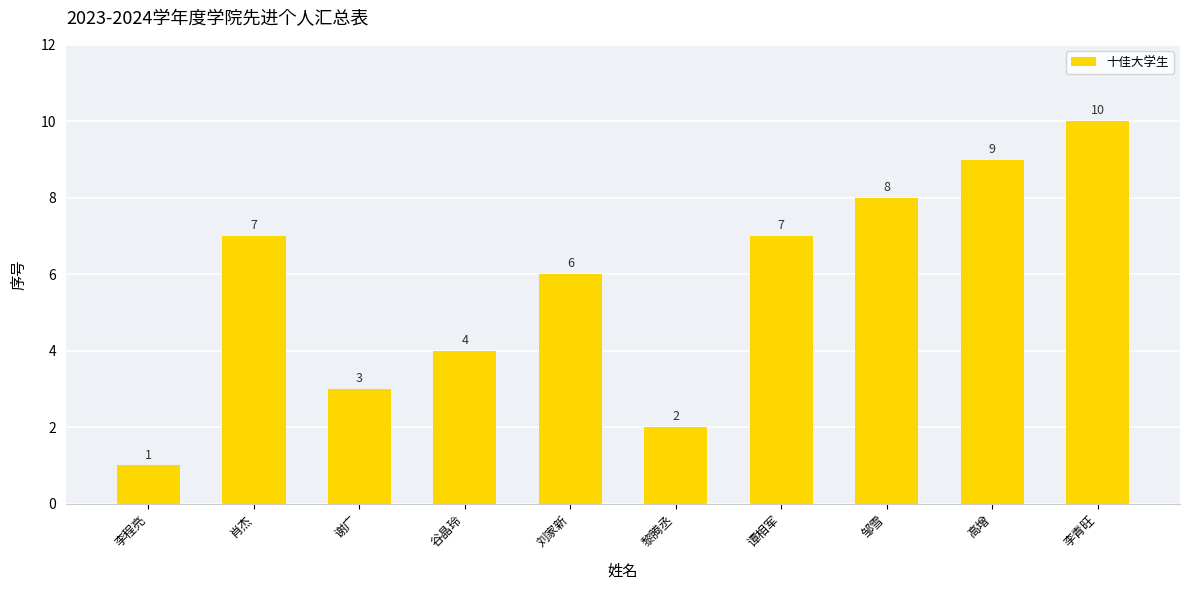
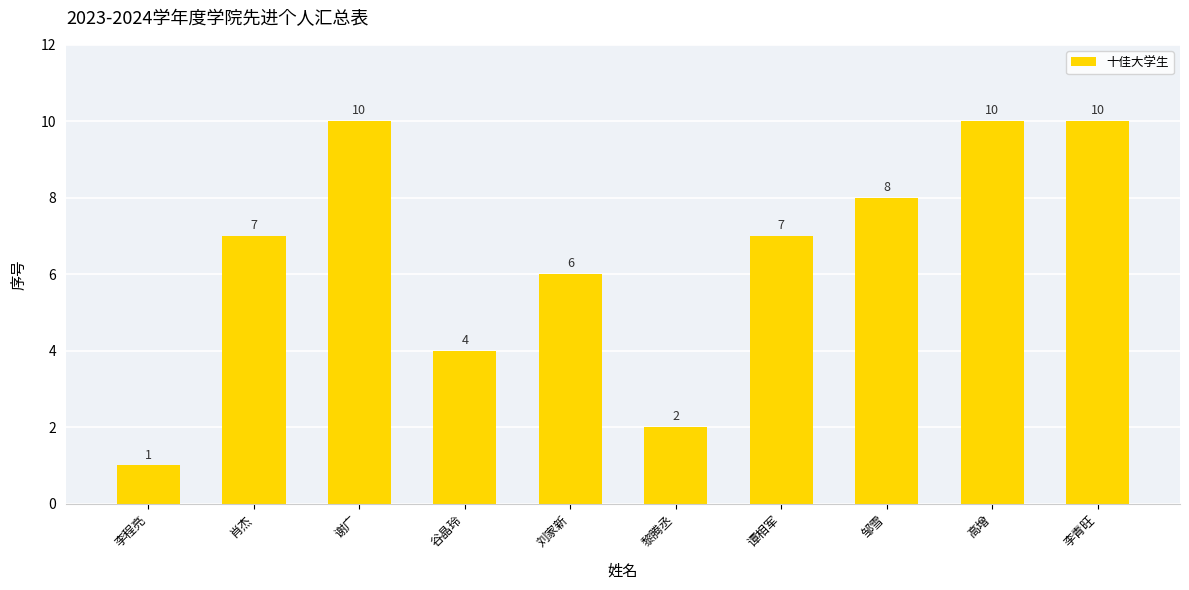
谢广: 3 -> 10
高增: 9 -> 10
